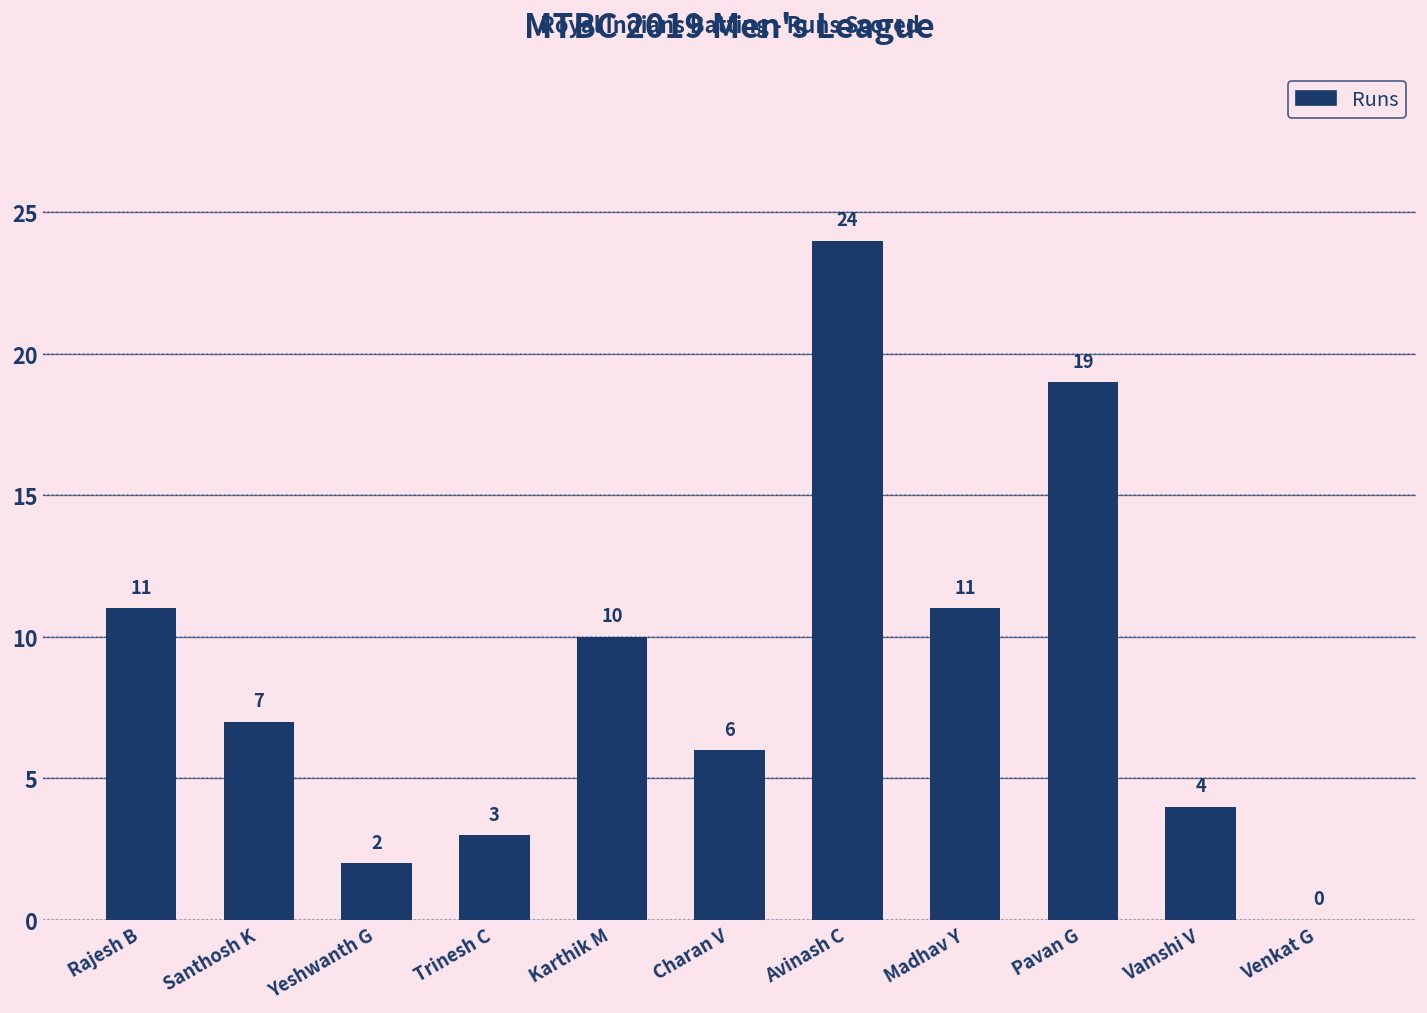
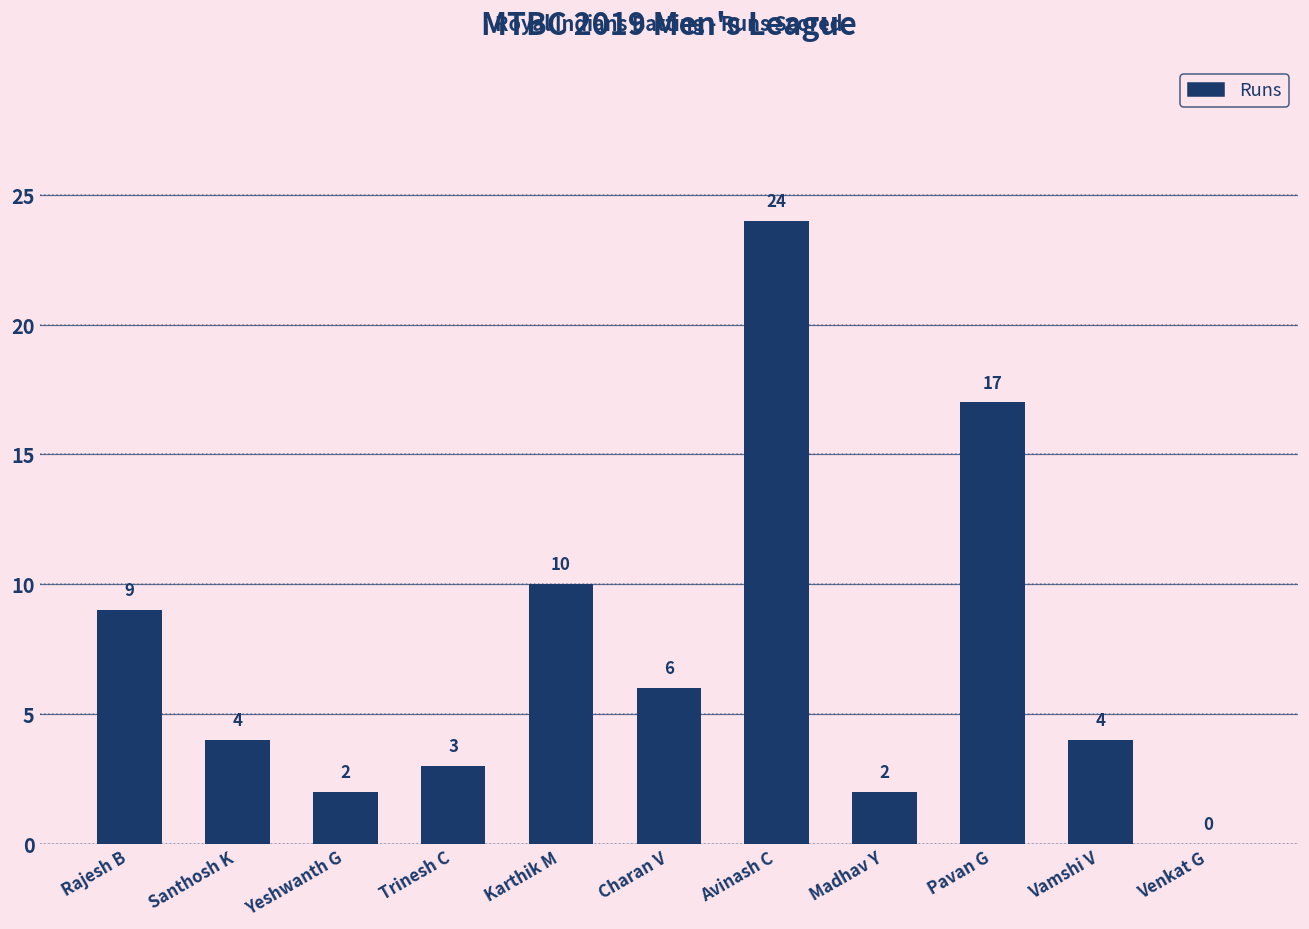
Rajesh B: 11 -> 9
Santhosh K: 7 -> 4
Madhav Y: 11 -> 2
Pavan G: 19 -> 17
